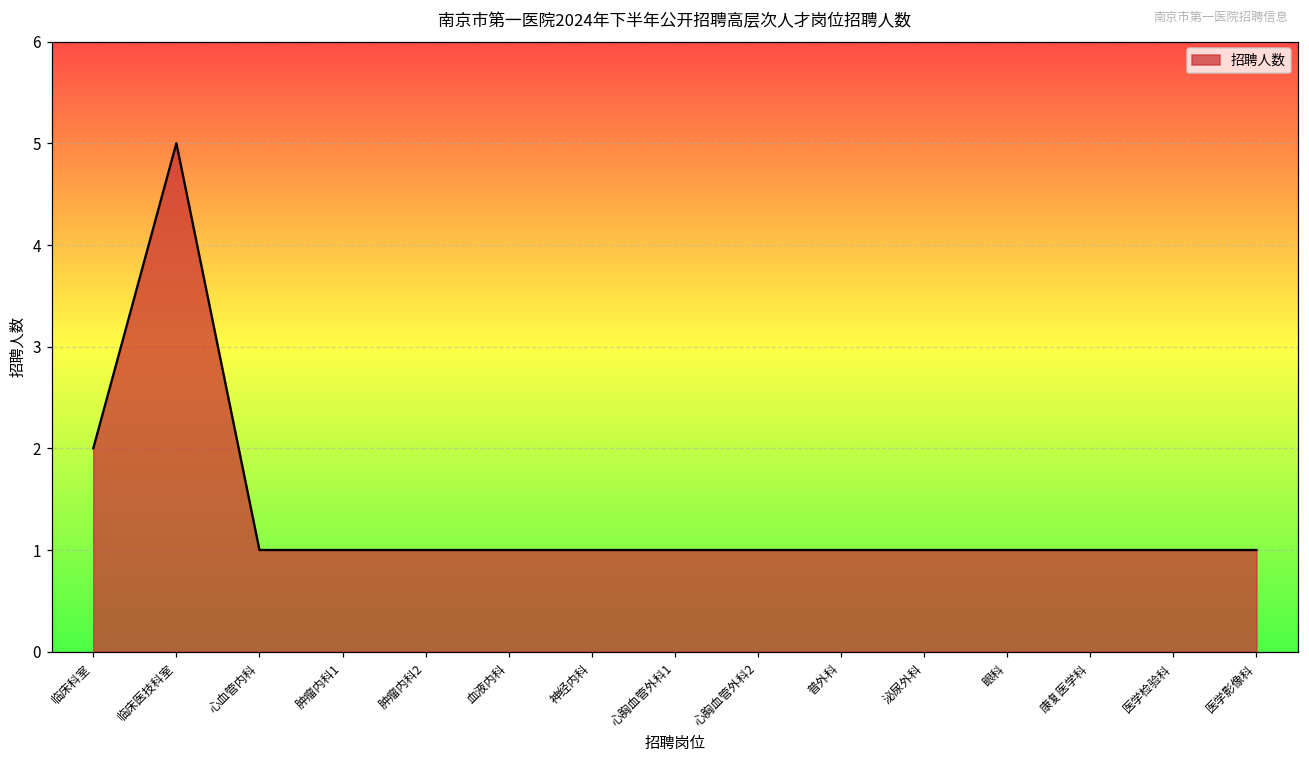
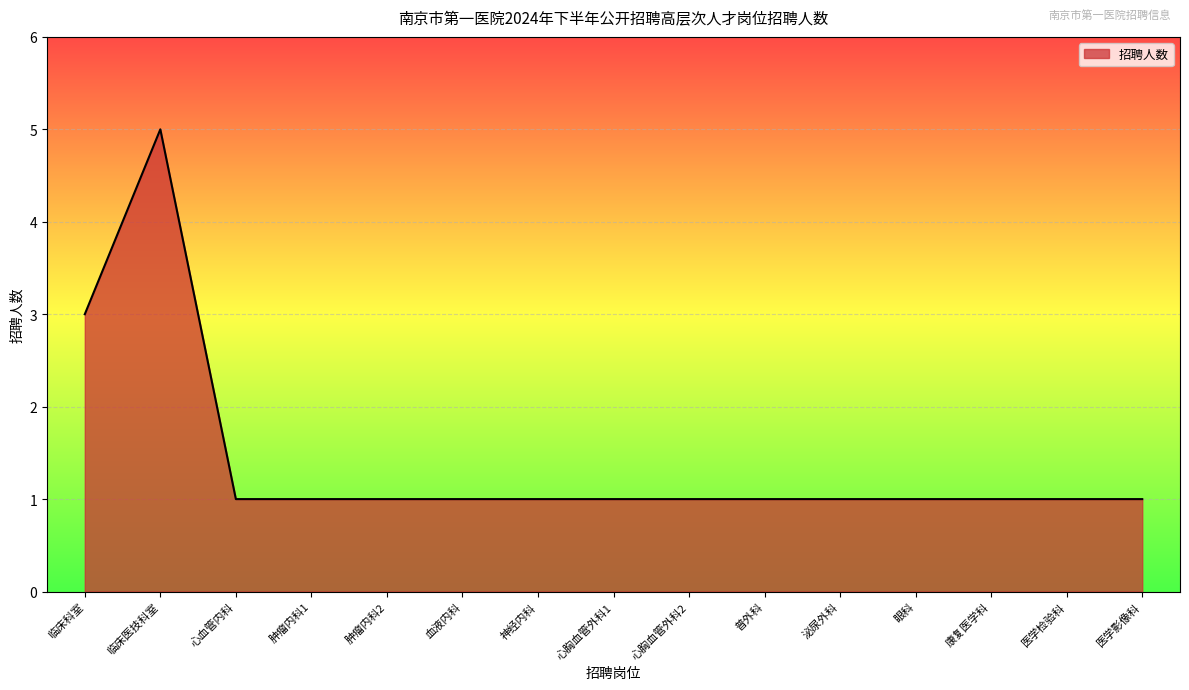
临床科室: 2 -> 3
